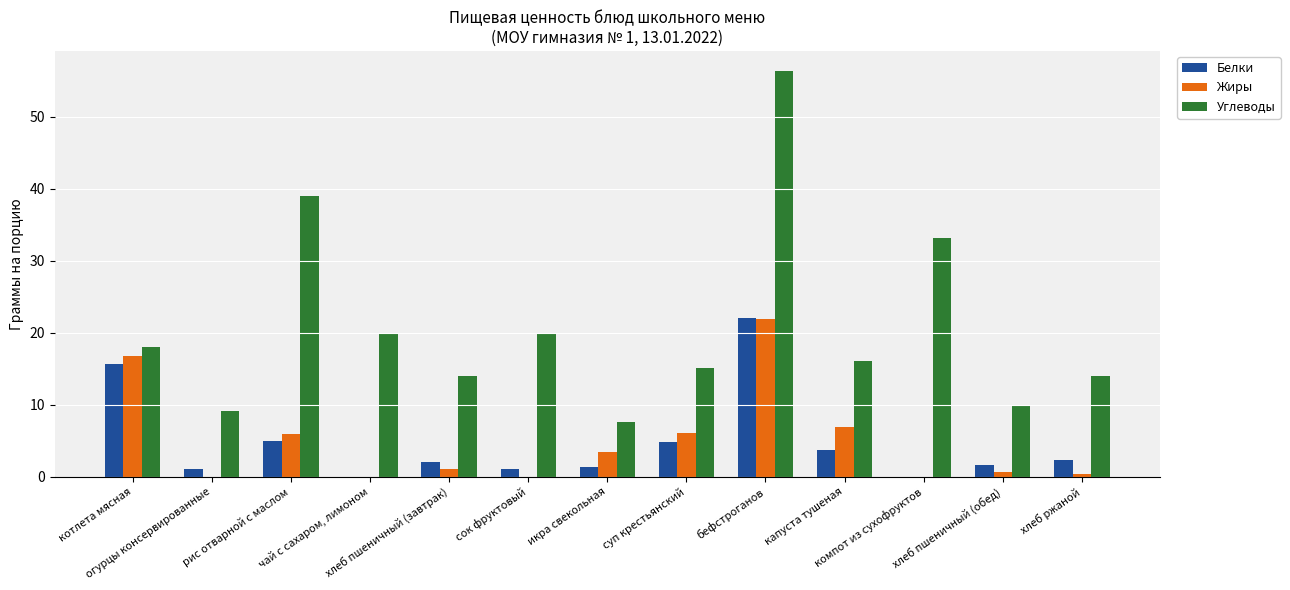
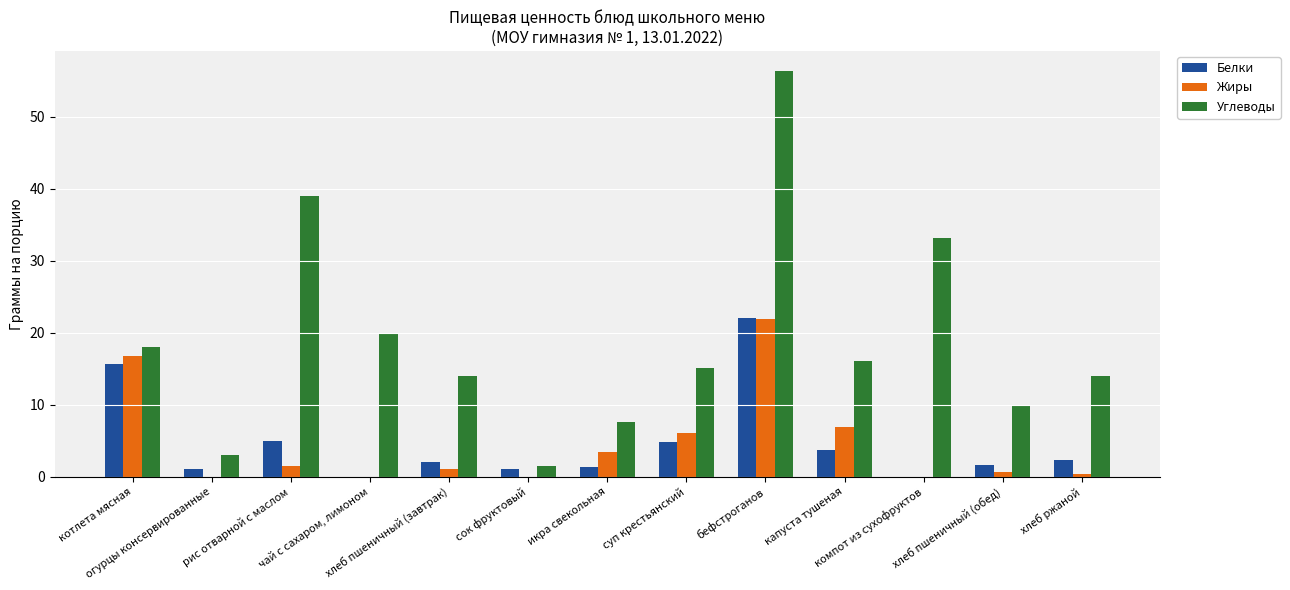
Углеводы, огурцы консервированные: 9 -> 3
Жиры, рис отварной с маслом: 6 -> 2
Углеводы, сок фруктовый: 20 -> 2
